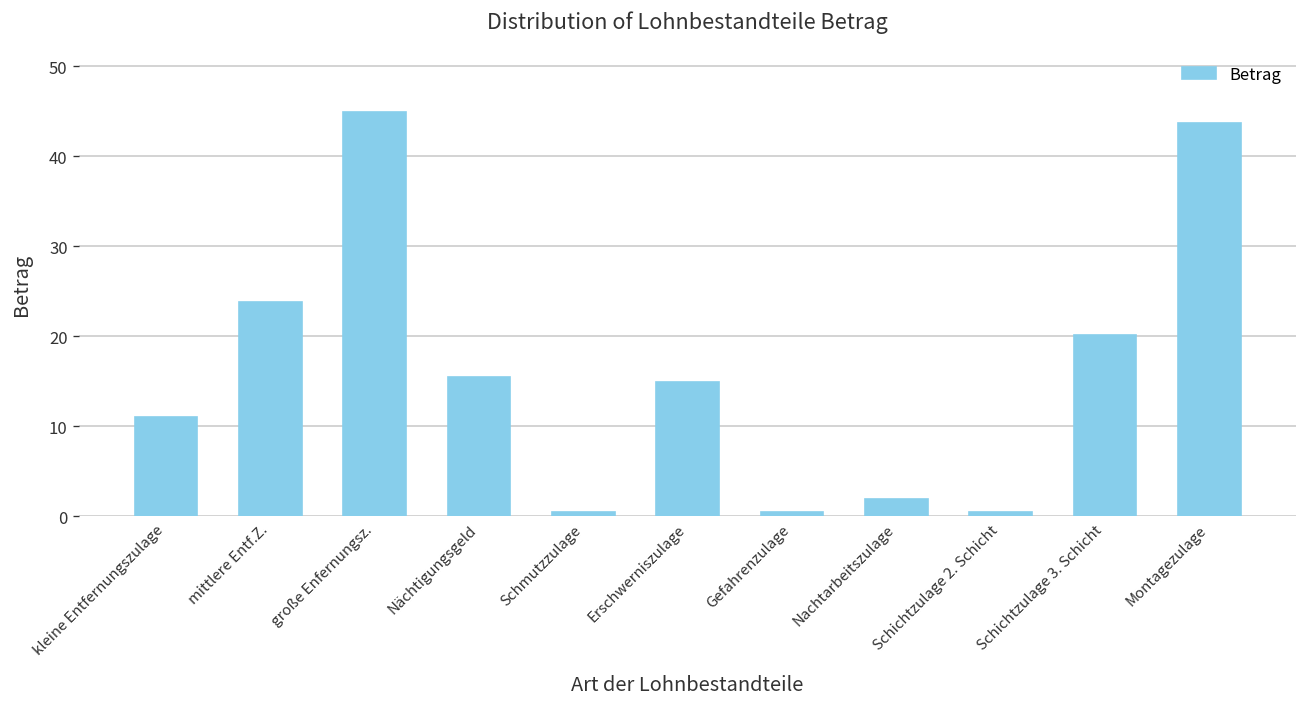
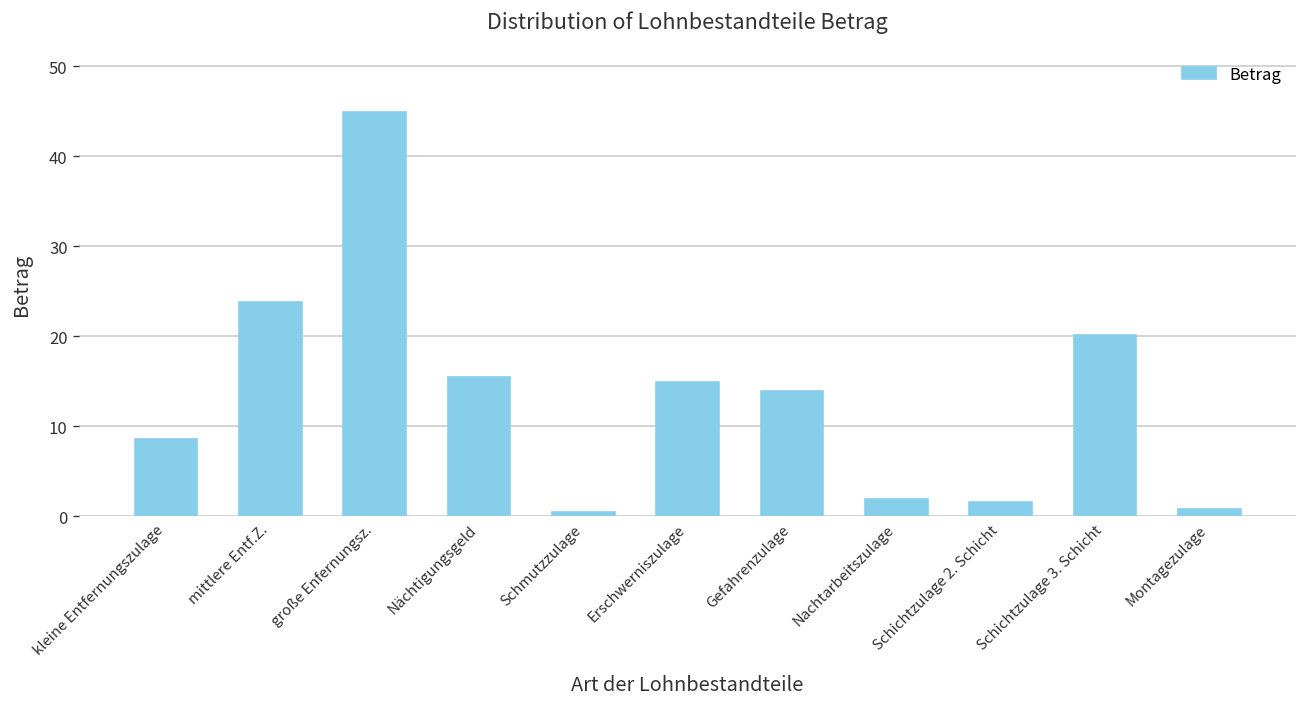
kleine Entfernungszulage: 11 -> 9
Gefahrenzulage: 1 -> 14
Schichtzulage 2. Schicht: 0 -> 2
Montagezulage: 44 -> 1
